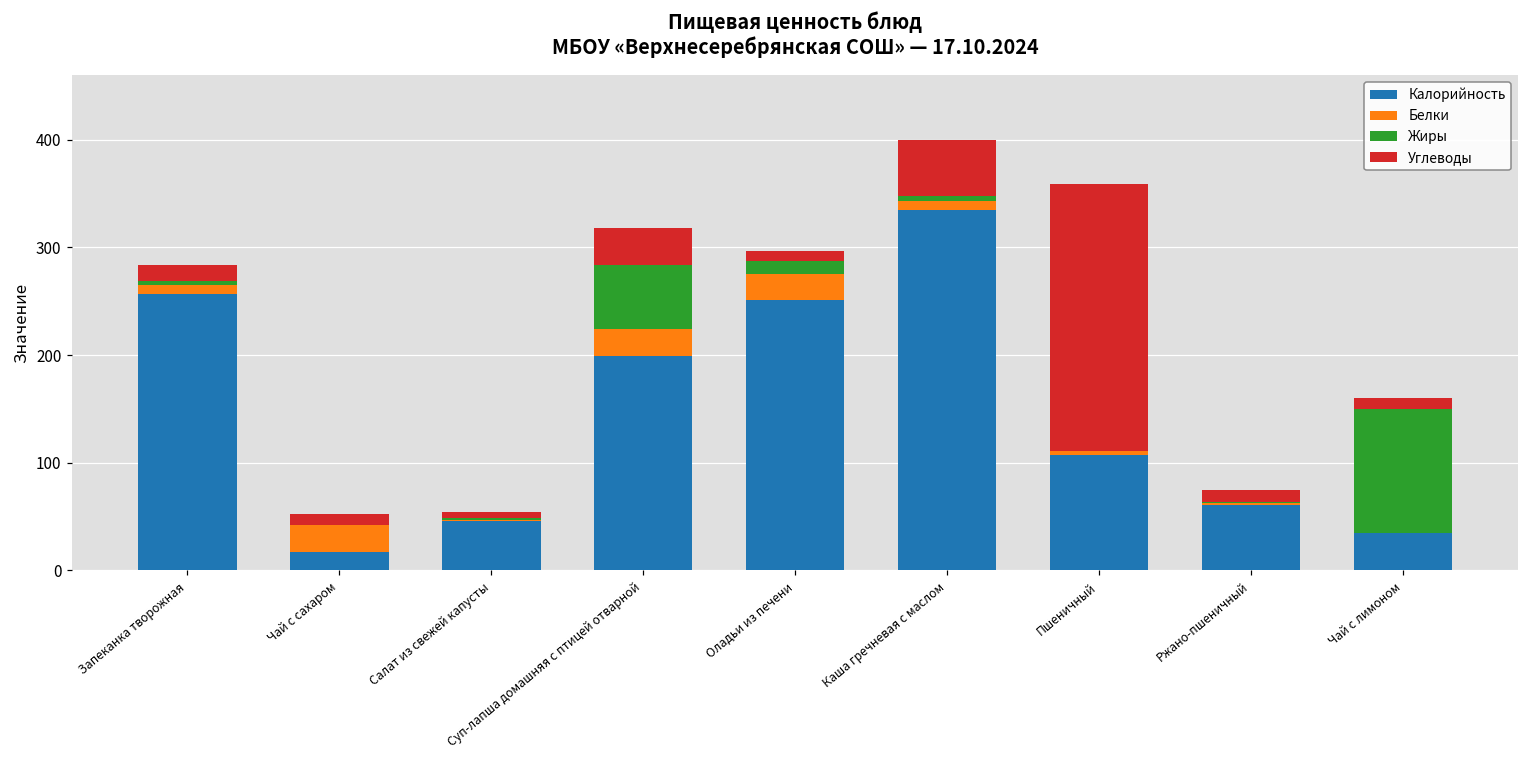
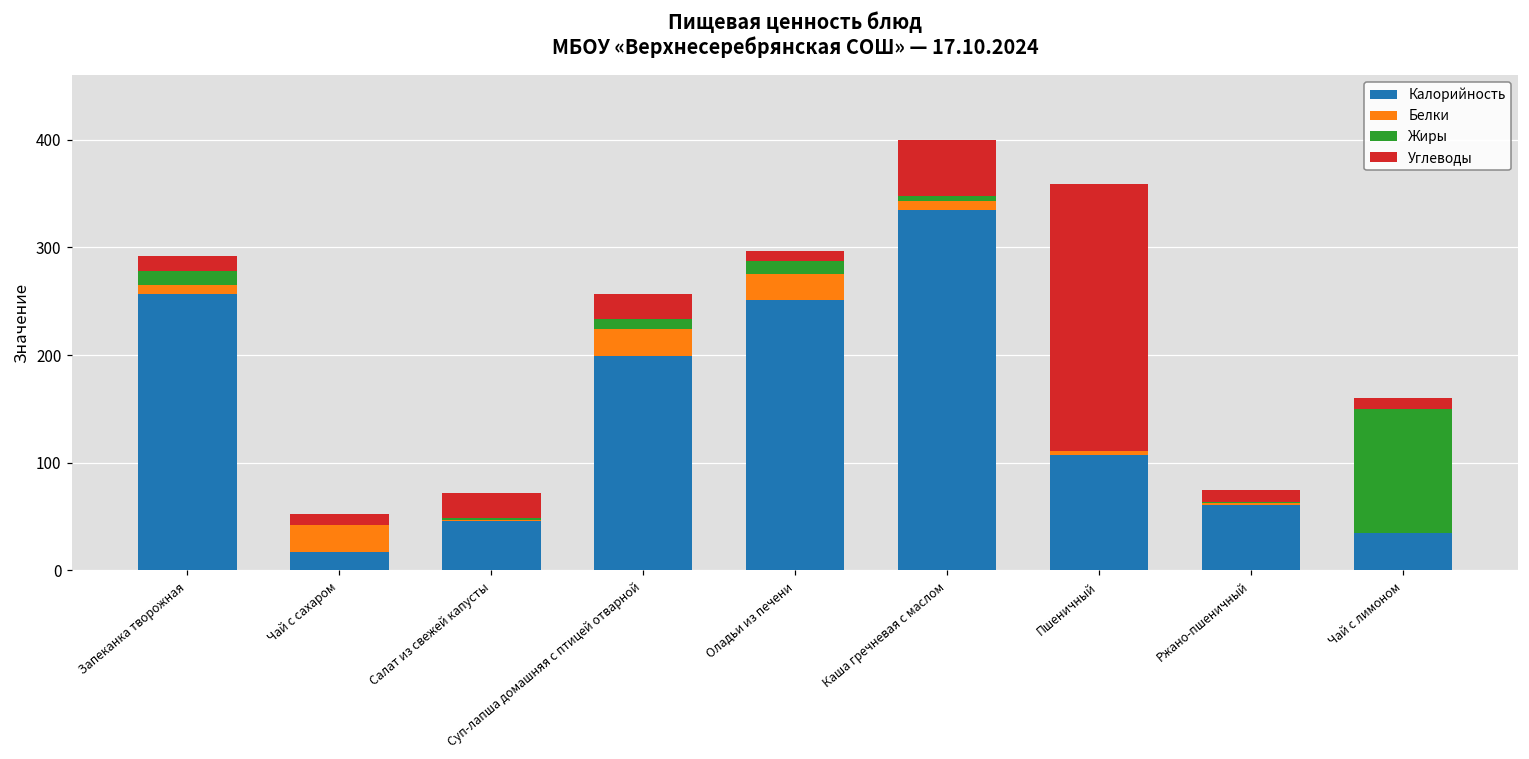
Жиры, Запеканка творожная: 0 -> 10
Углеводы, Салат из свежей капусты: 10 -> 20
Жиры, Суп-лапша домашняя с птицей отварной: 60 -> 10
Углеводы, Суп-лапша домашняя с птицей отварной: 30 -> 20
